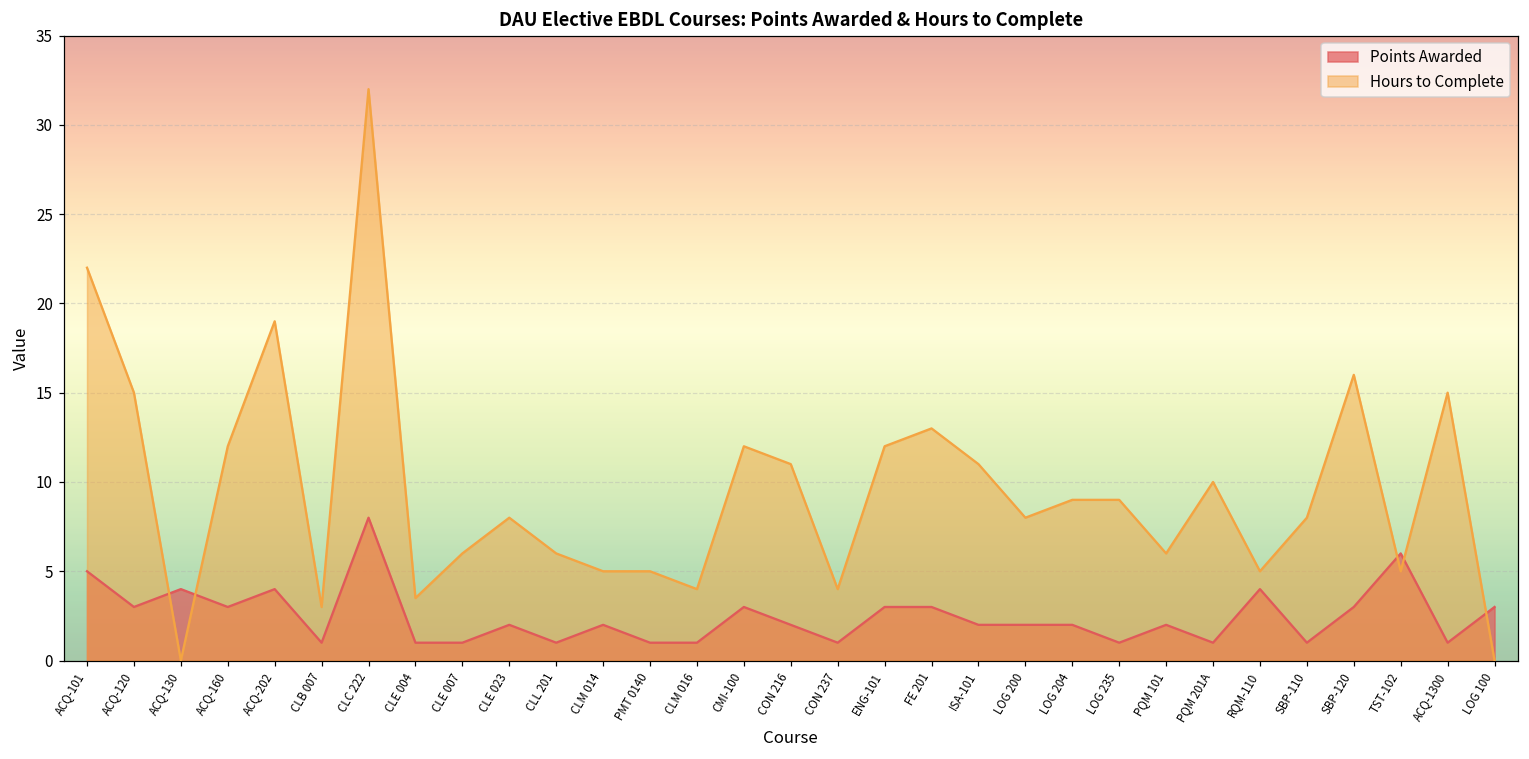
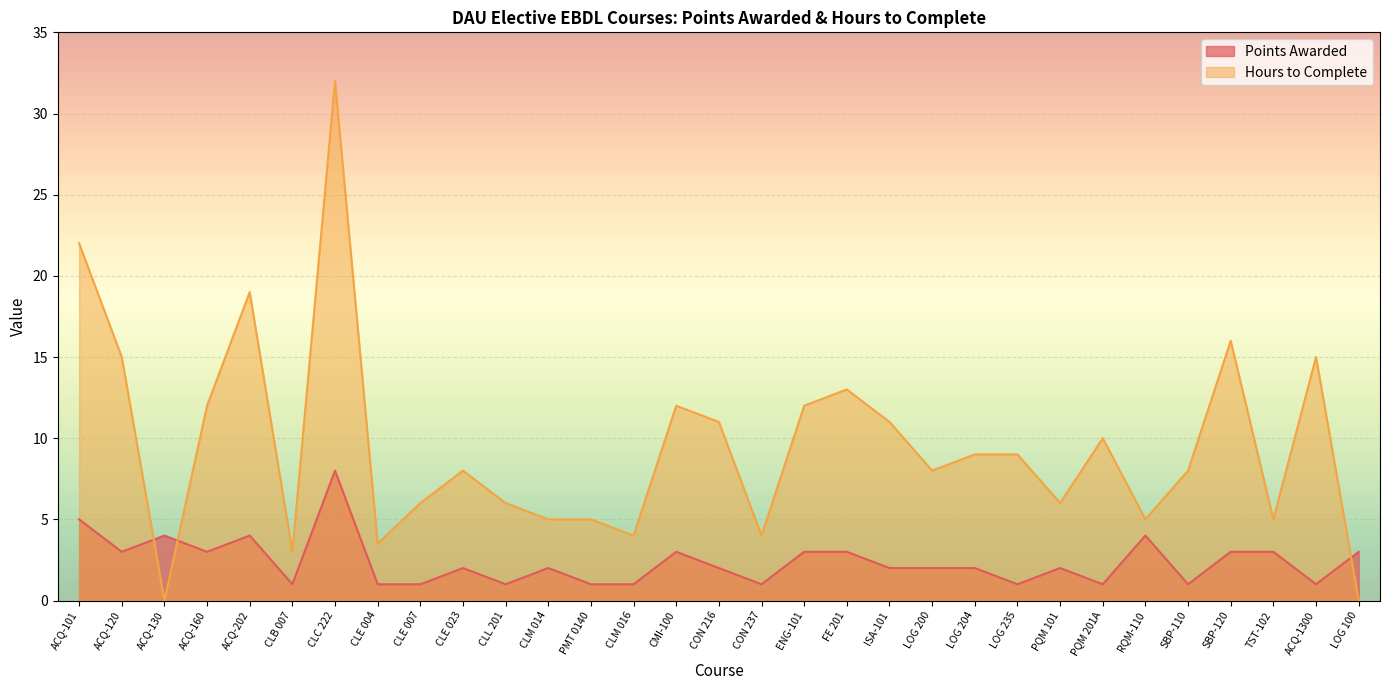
Points Awarded, TST-102: 6 -> 3
